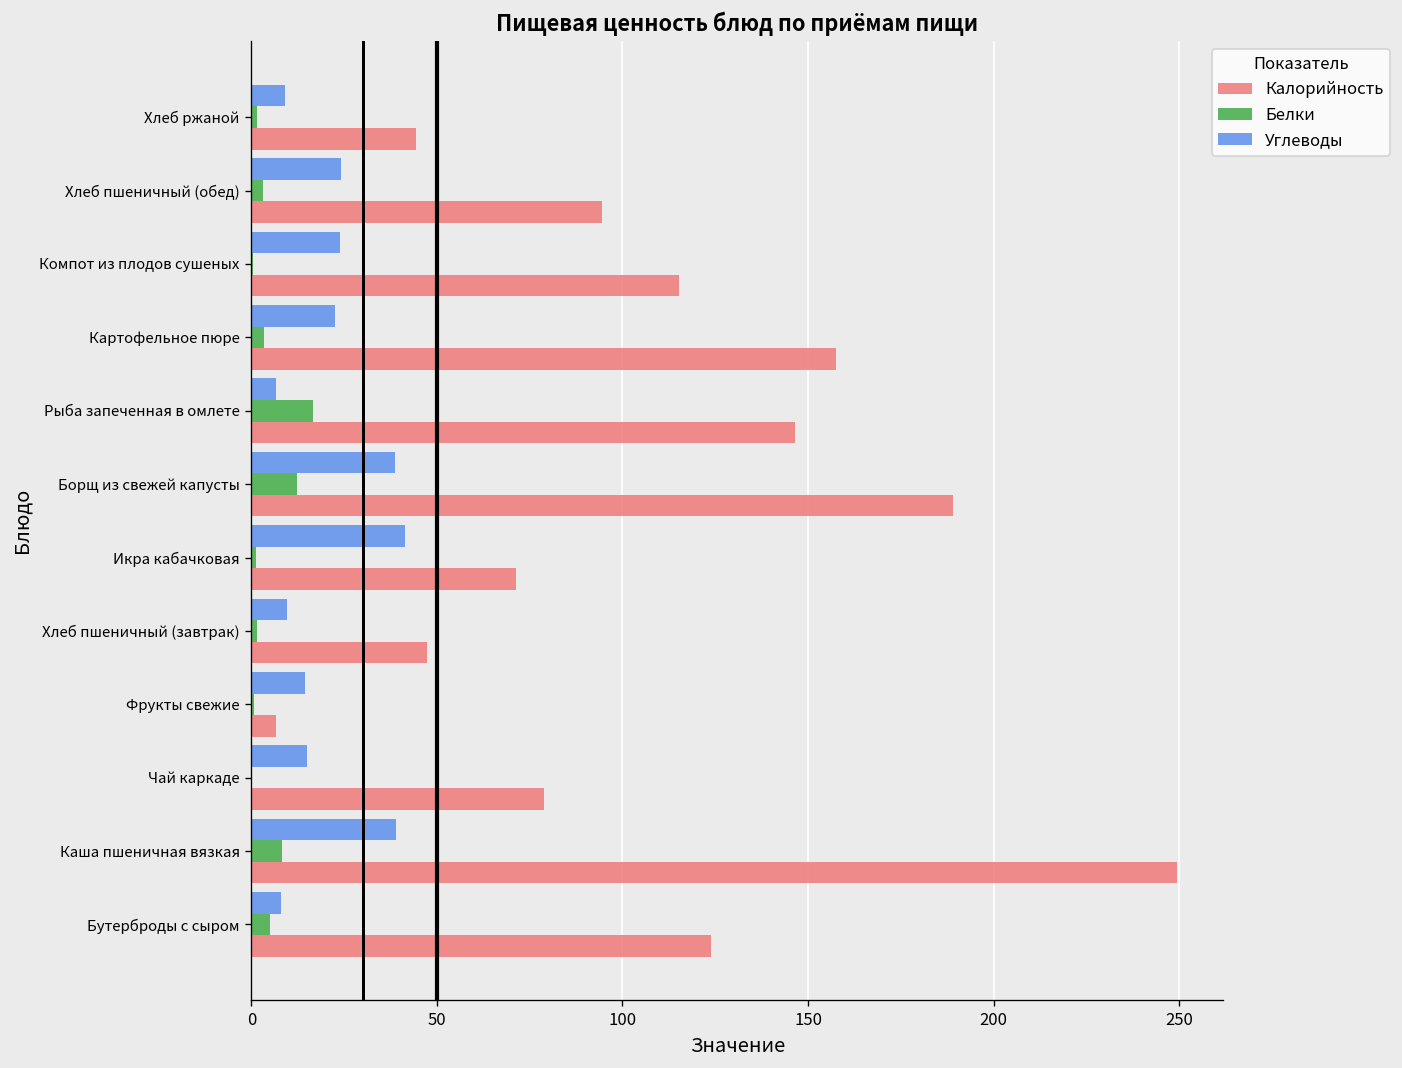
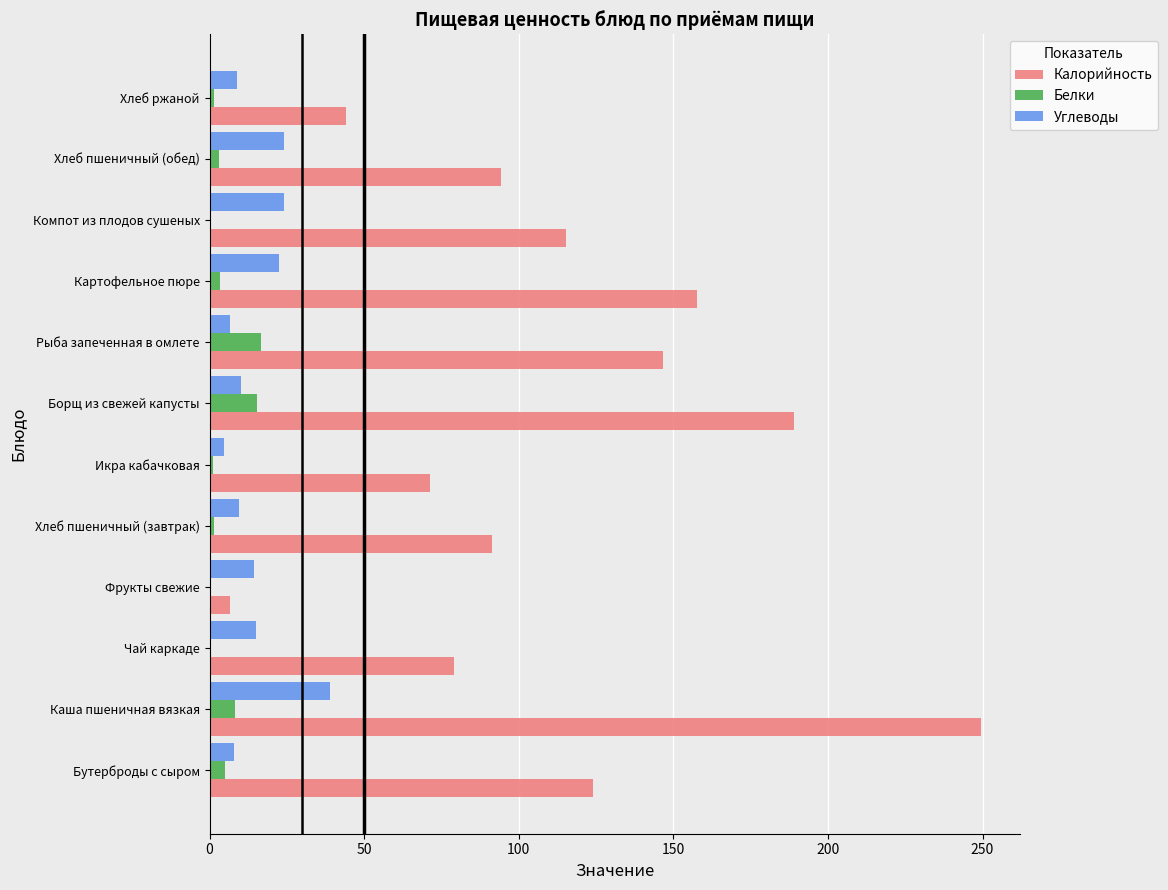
Углеводы, Борщ из свежей капусты: 39 -> 10
Белки, Борщ из свежей капусты: 12 -> 15
Углеводы, Икра кабачковая: 41 -> 5
Калорийность, Хлеб пшеничный (завтрак): 47 -> 91
